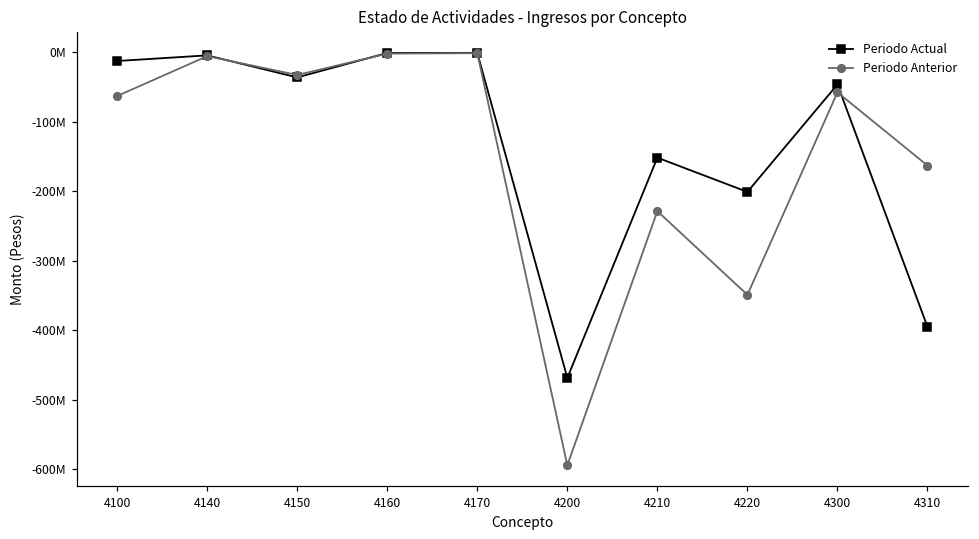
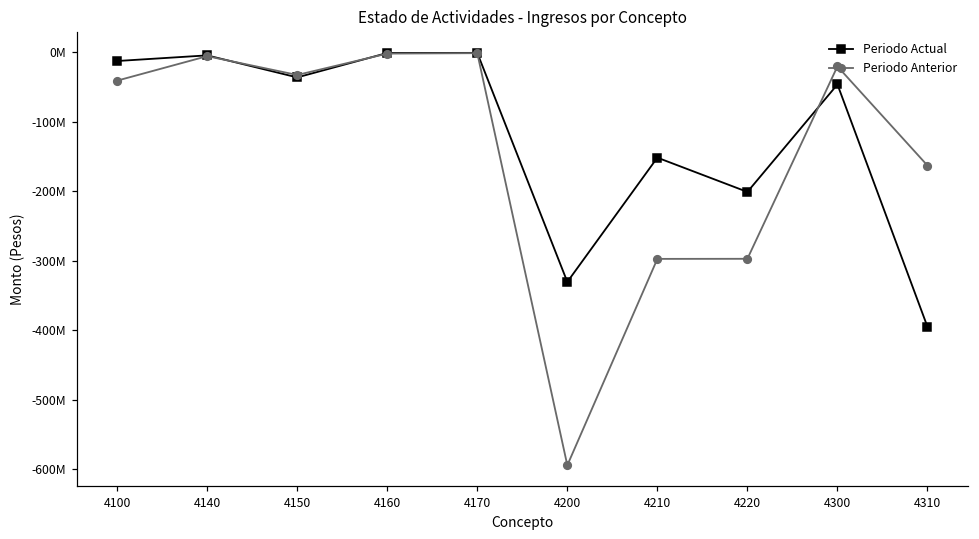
Periodo Anterior, 4100: -60000000 -> -40000000
Periodo Actual, 4200: -470000000 -> -330000000
Periodo Anterior, 4210: -230000000 -> -300000000
Periodo Anterior, 4220: -350000000 -> -300000000
Periodo Anterior, 4300: -60000000 -> -20000000
